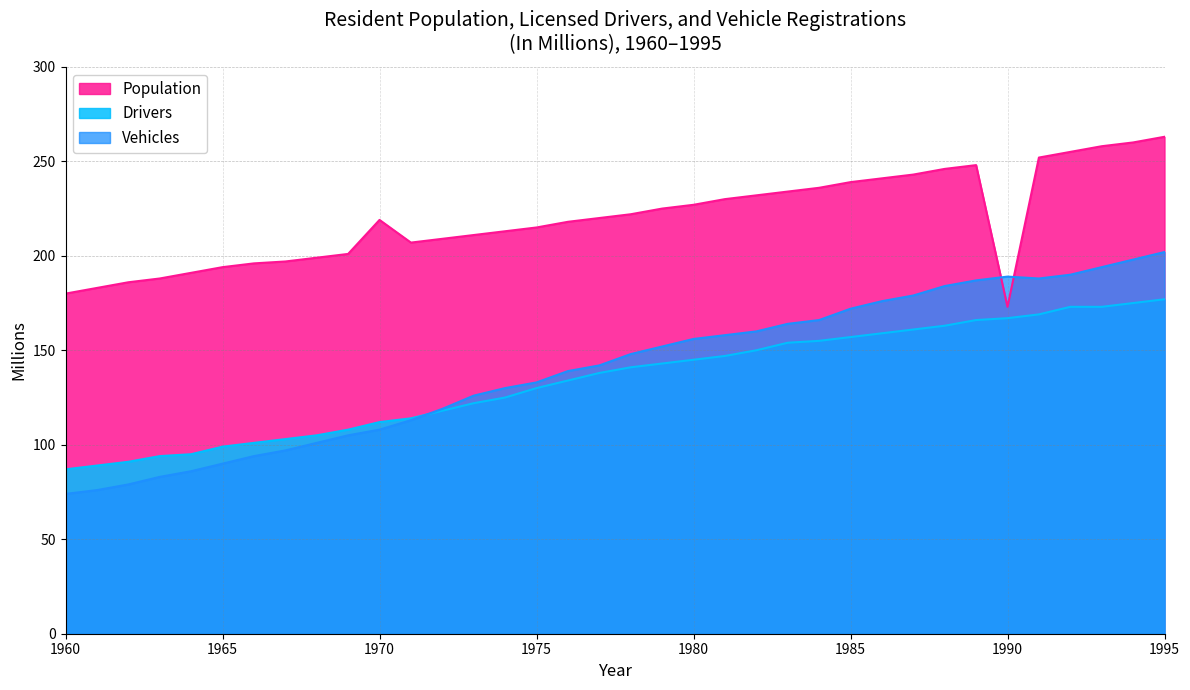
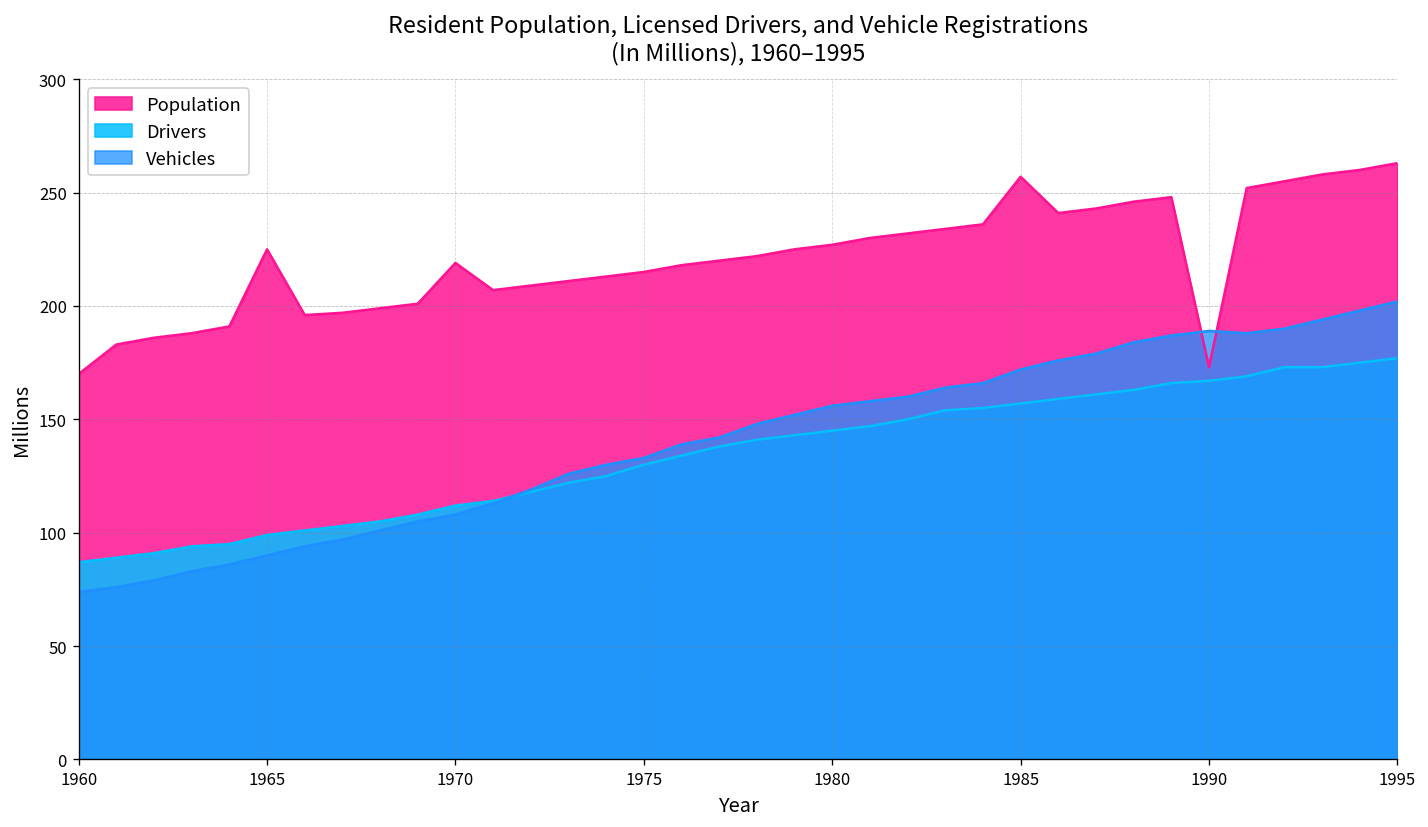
Population, 1960: 180 -> 170
Population, 1965: 194 -> 225
Population, 1985: 239 -> 257
